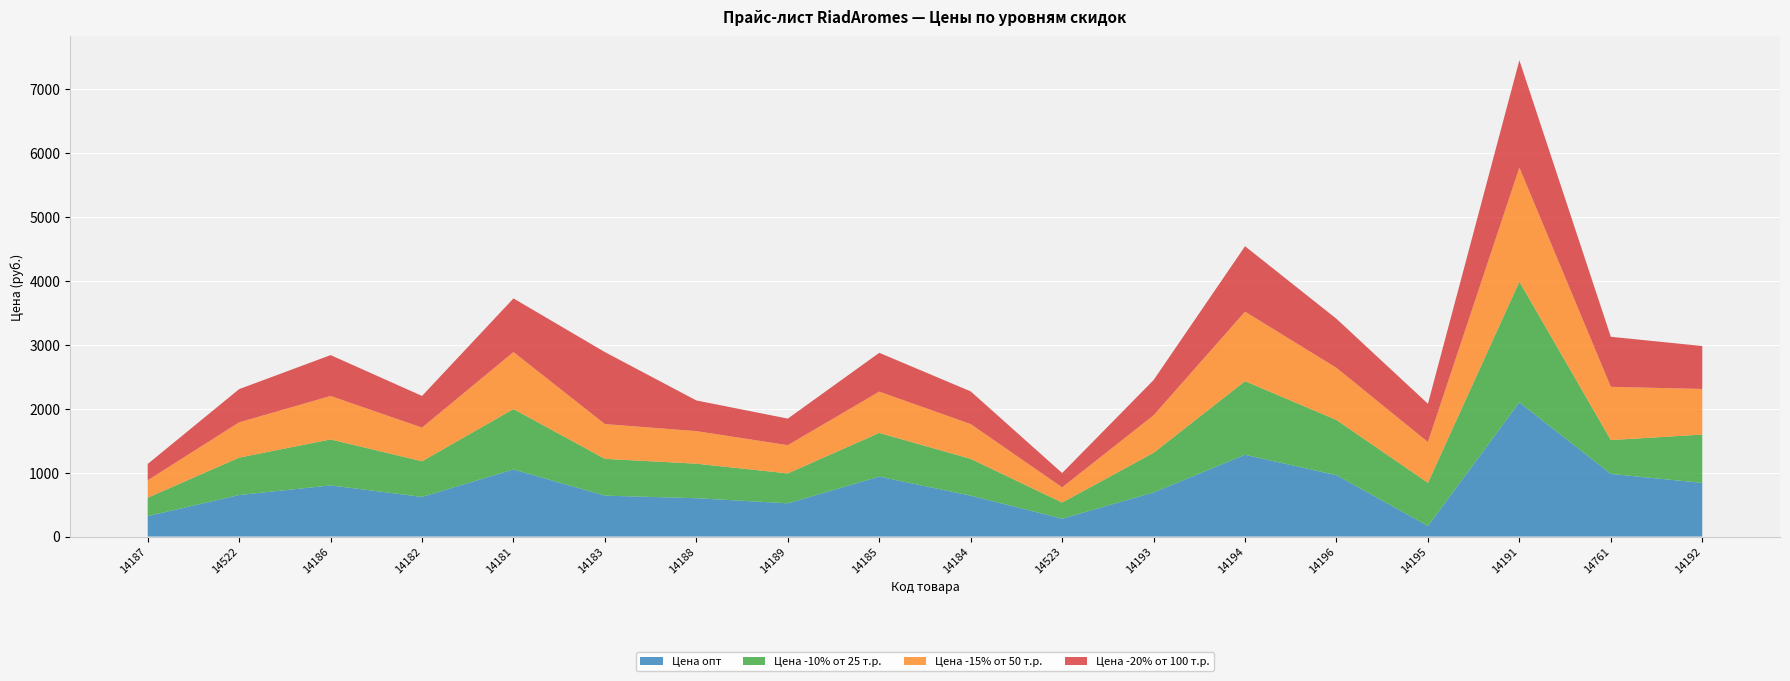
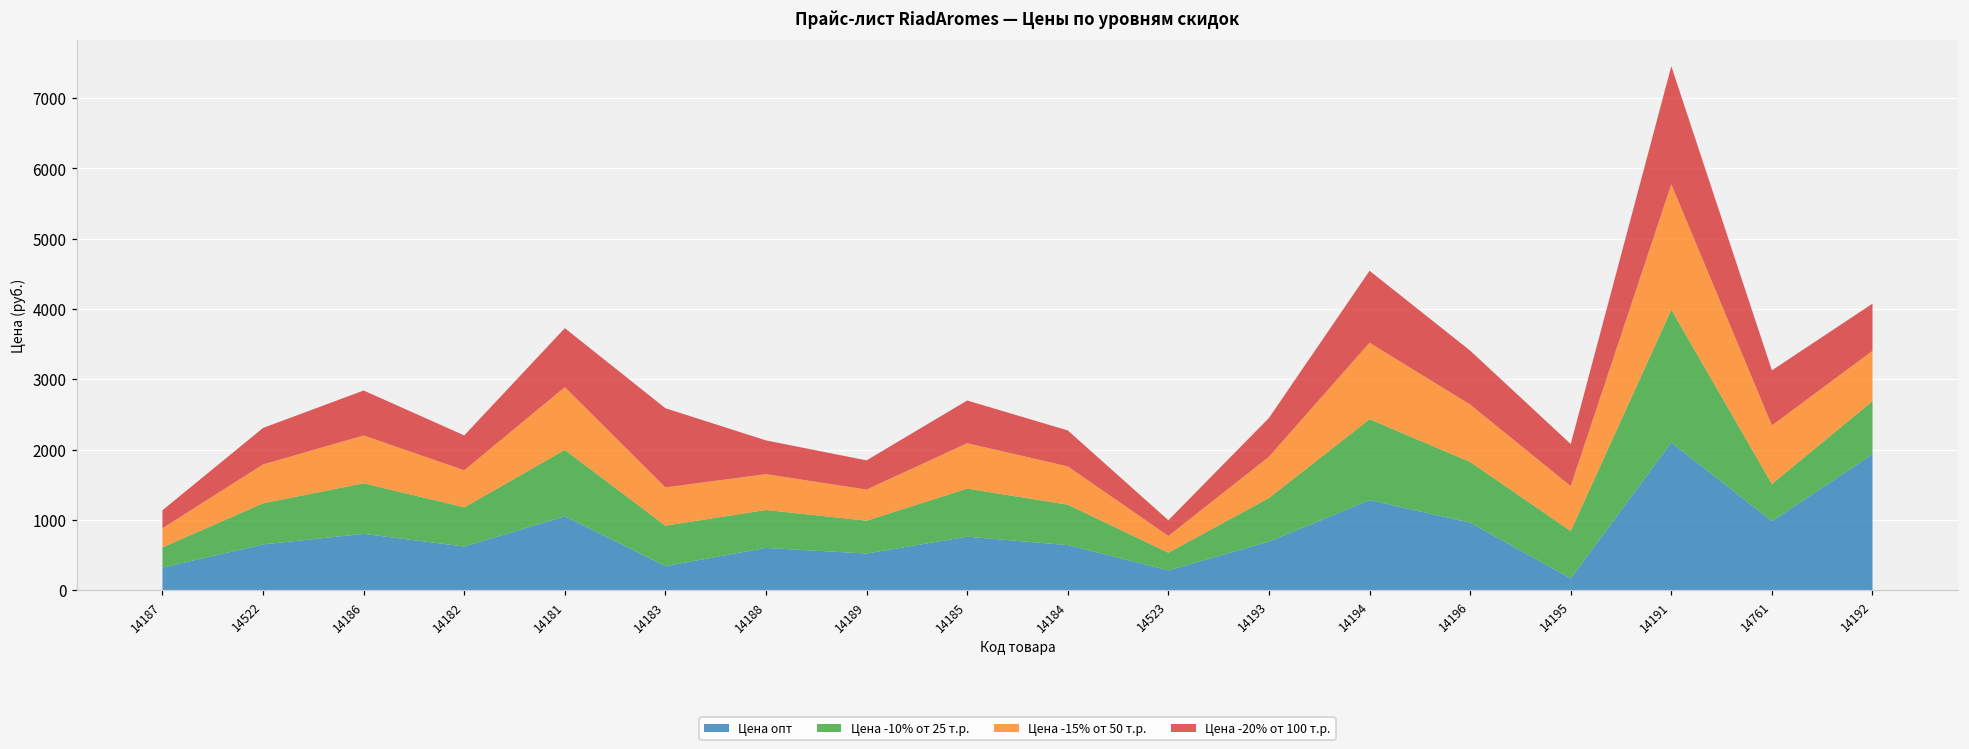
Цена опт, 14183: 600 -> 300
Цена опт, 14185: 900 -> 800
Цена опт, 14192: 800 -> 1900
